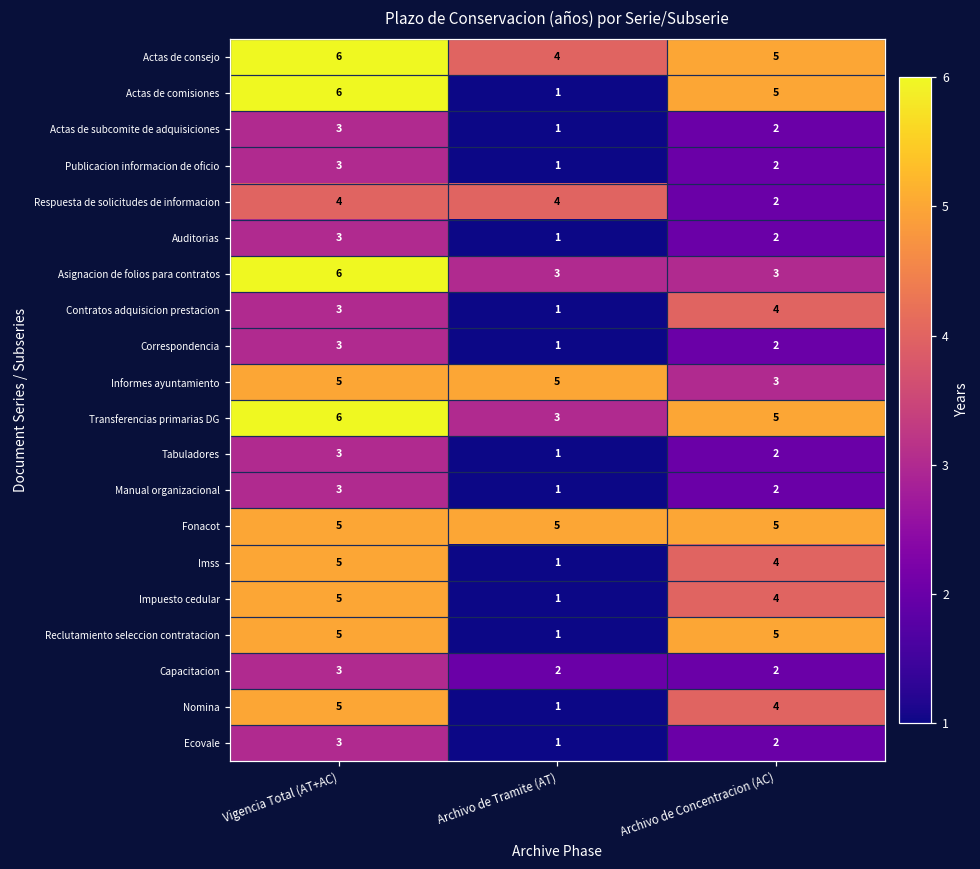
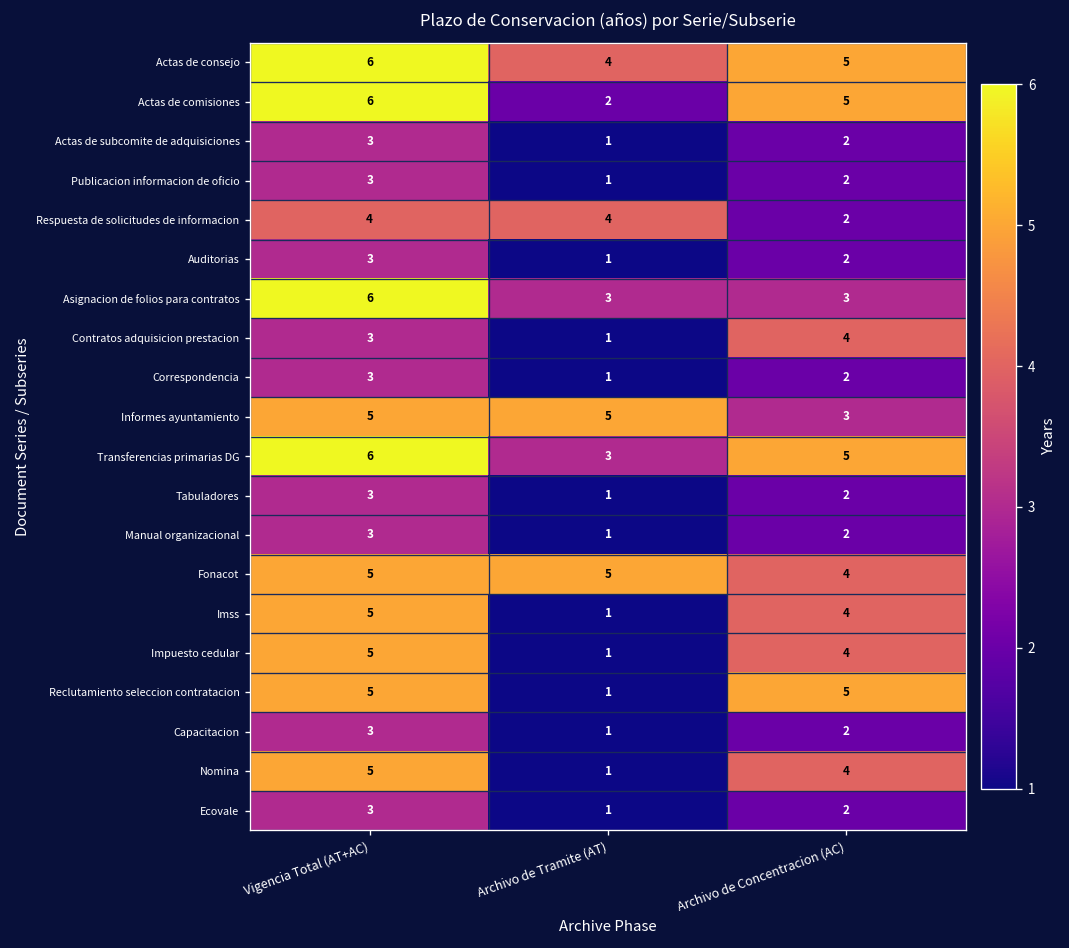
Actas de comisiones, Archivo de Tramite (AT): 1 -> 2
Fonacot, Archivo de Concentracion (AC): 5 -> 4
Capacitacion, Archivo de Tramite (AT): 2 -> 1
